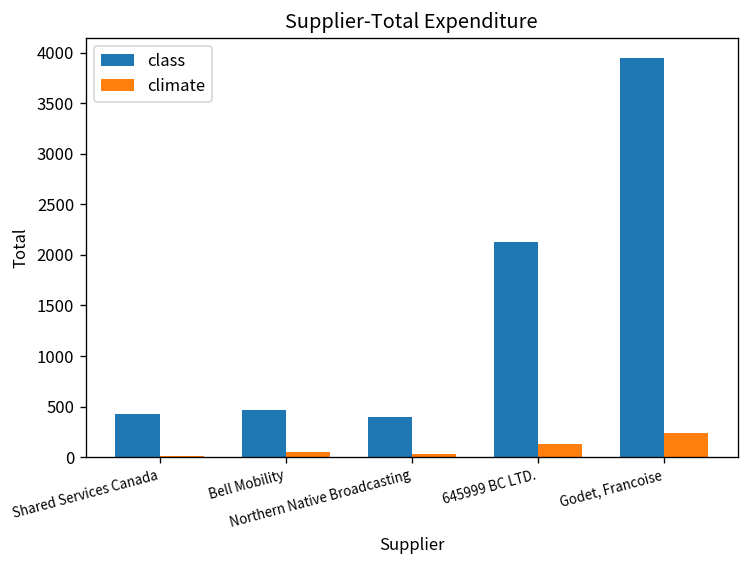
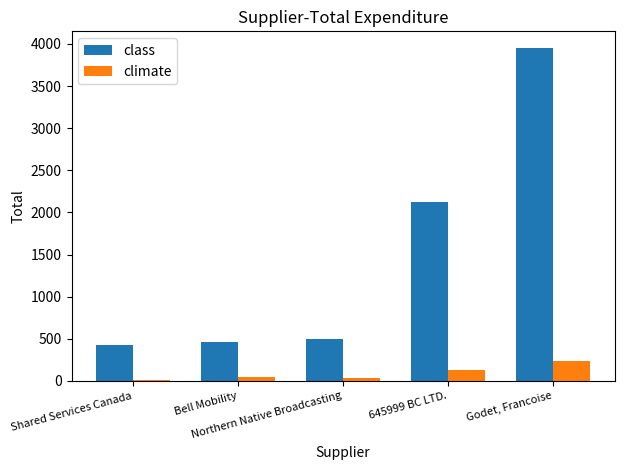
class, Northern Native Broadcasting: 400 -> 500
